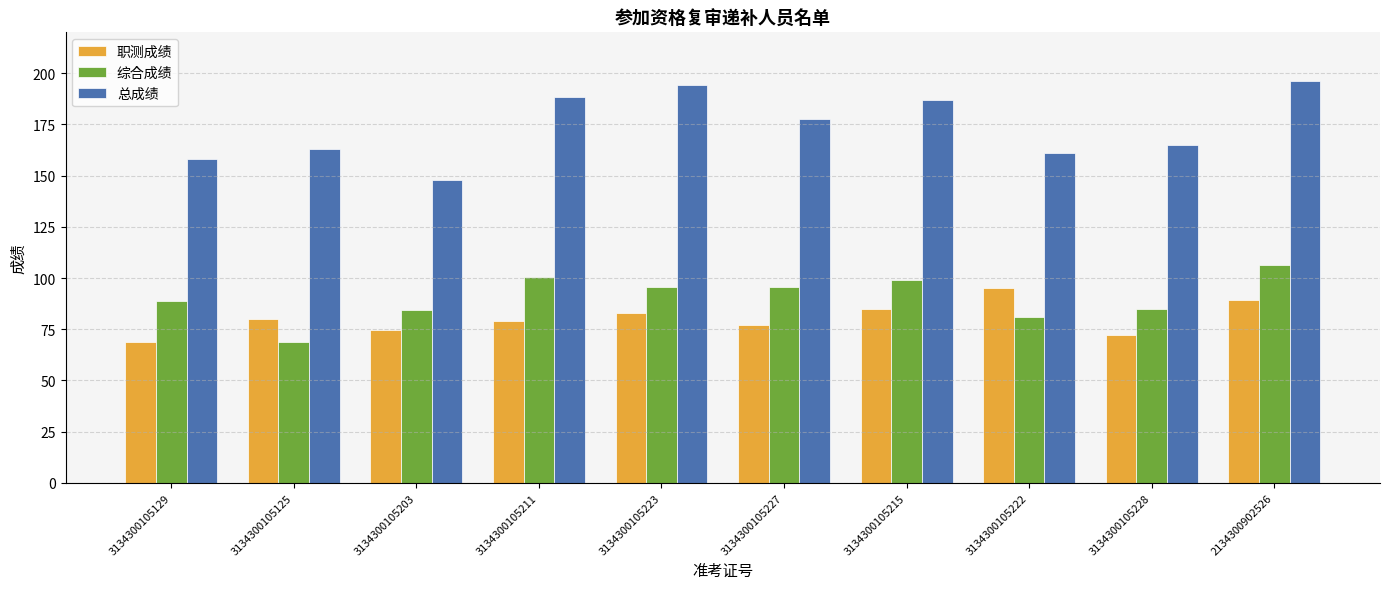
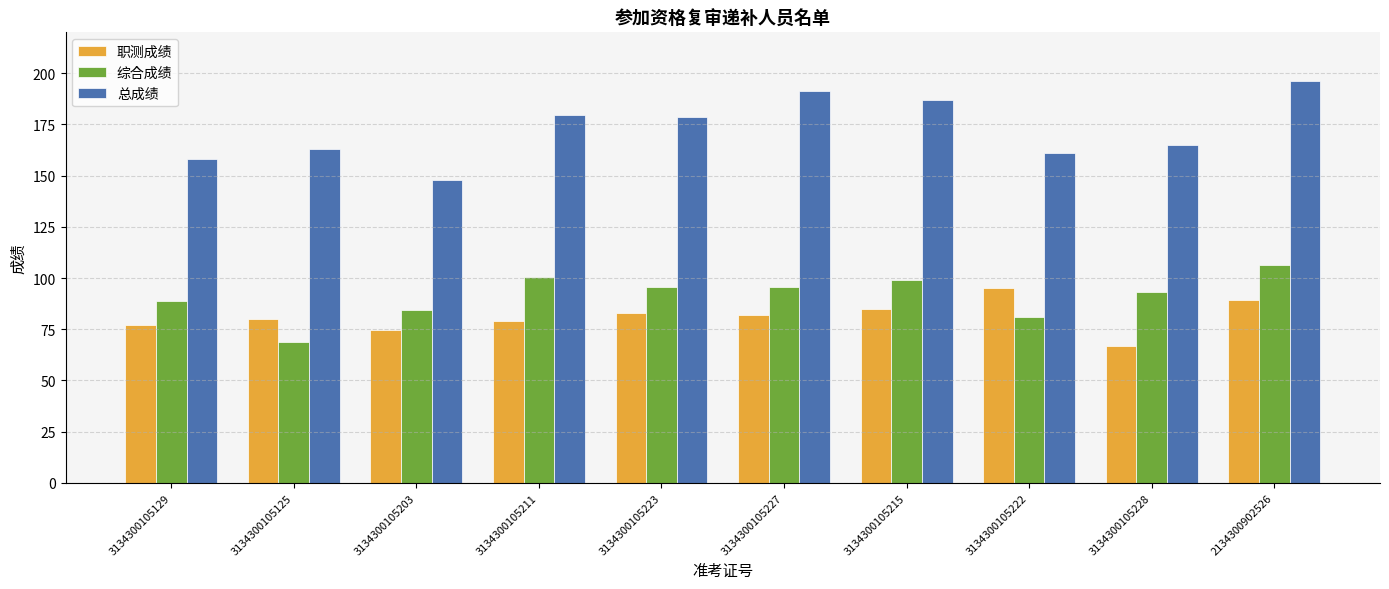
职测成绩, 3134300105129: 69 -> 77
总成绩, 3134300105211: 189 -> 180
总成绩, 3134300105223: 194 -> 179
职测成绩, 3134300105227: 77 -> 82
总成绩, 3134300105227: 178 -> 191
职测成绩, 3134300105228: 72 -> 67
综合成绩, 3134300105228: 85 -> 93
